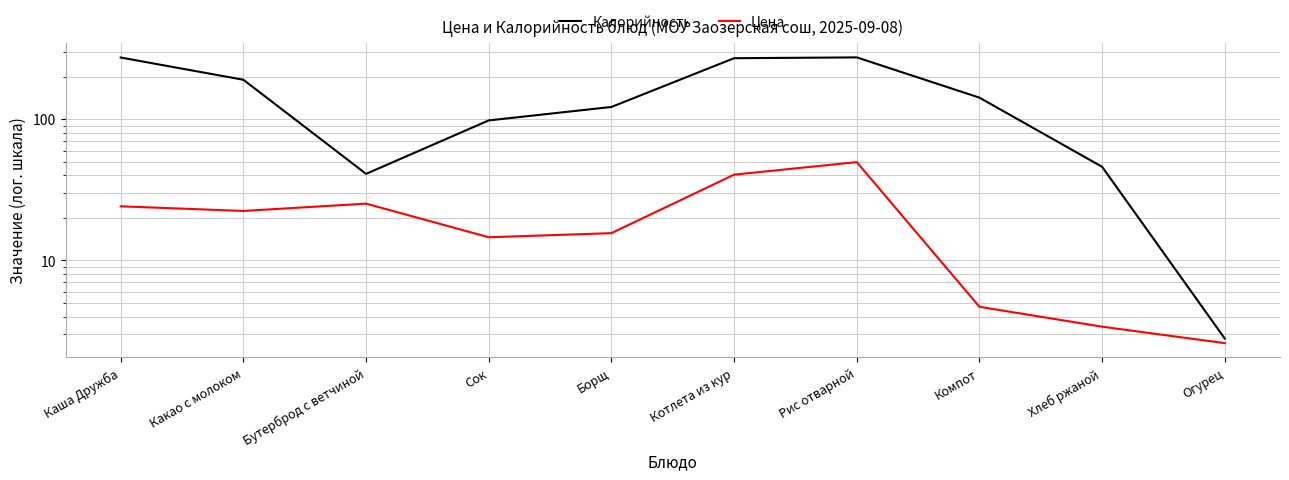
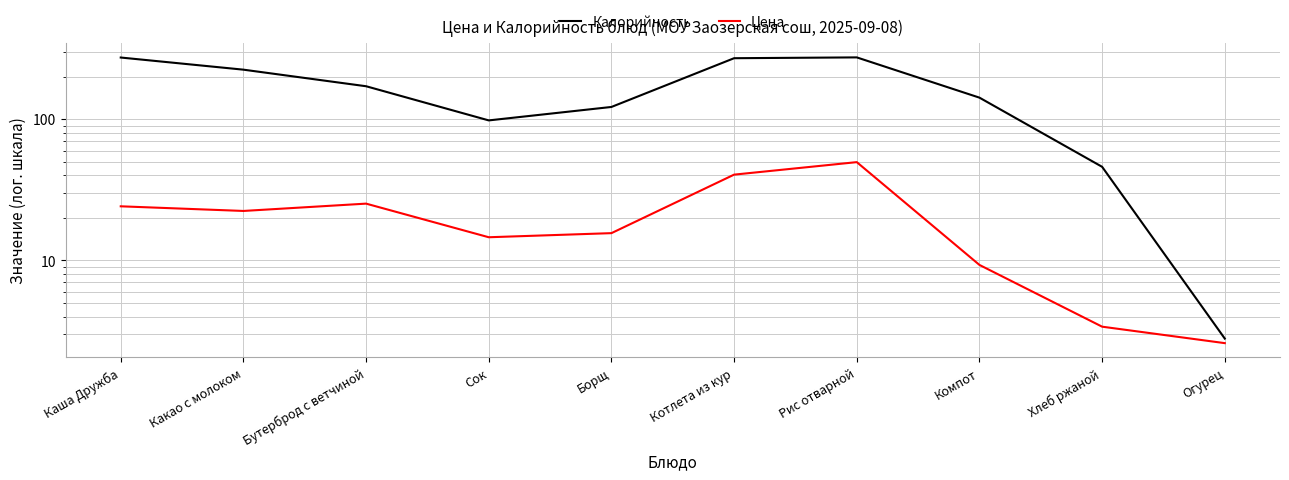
Калорийность, Какао с молоком: 190 -> 220
Калорийность, Бутерброд с ветчиной: 41 -> 170
Цена, Компот: 4.7 -> 9
